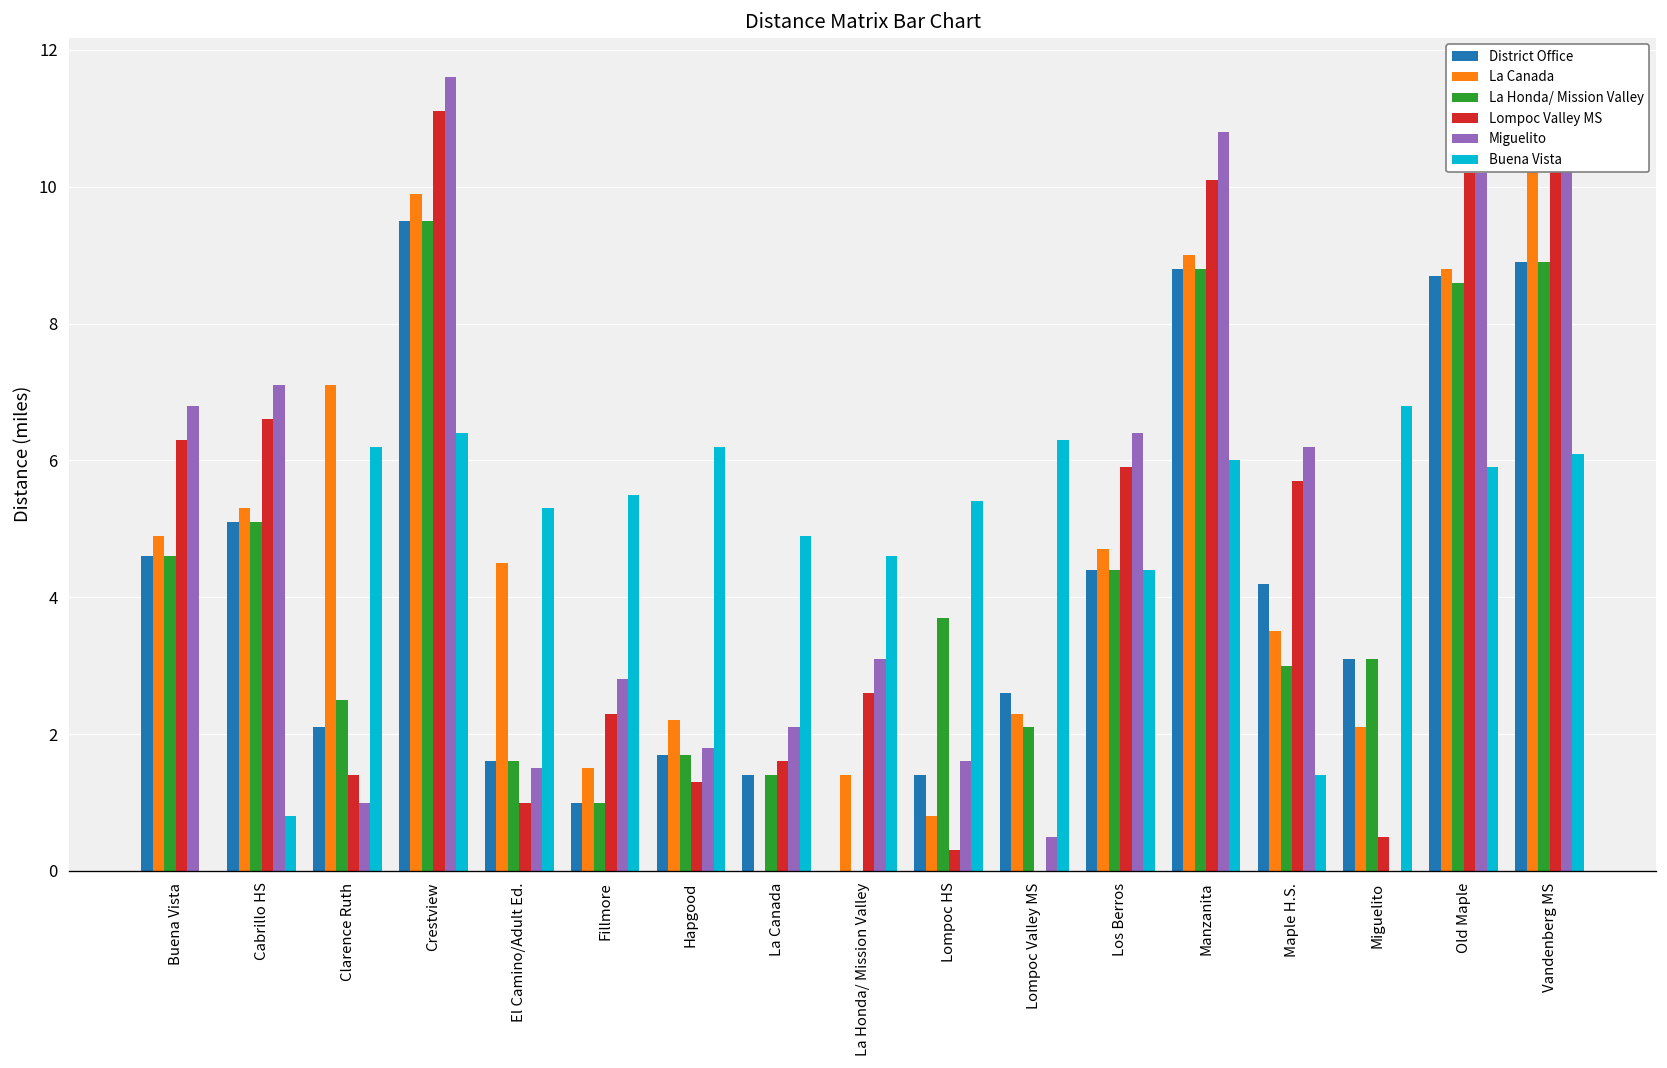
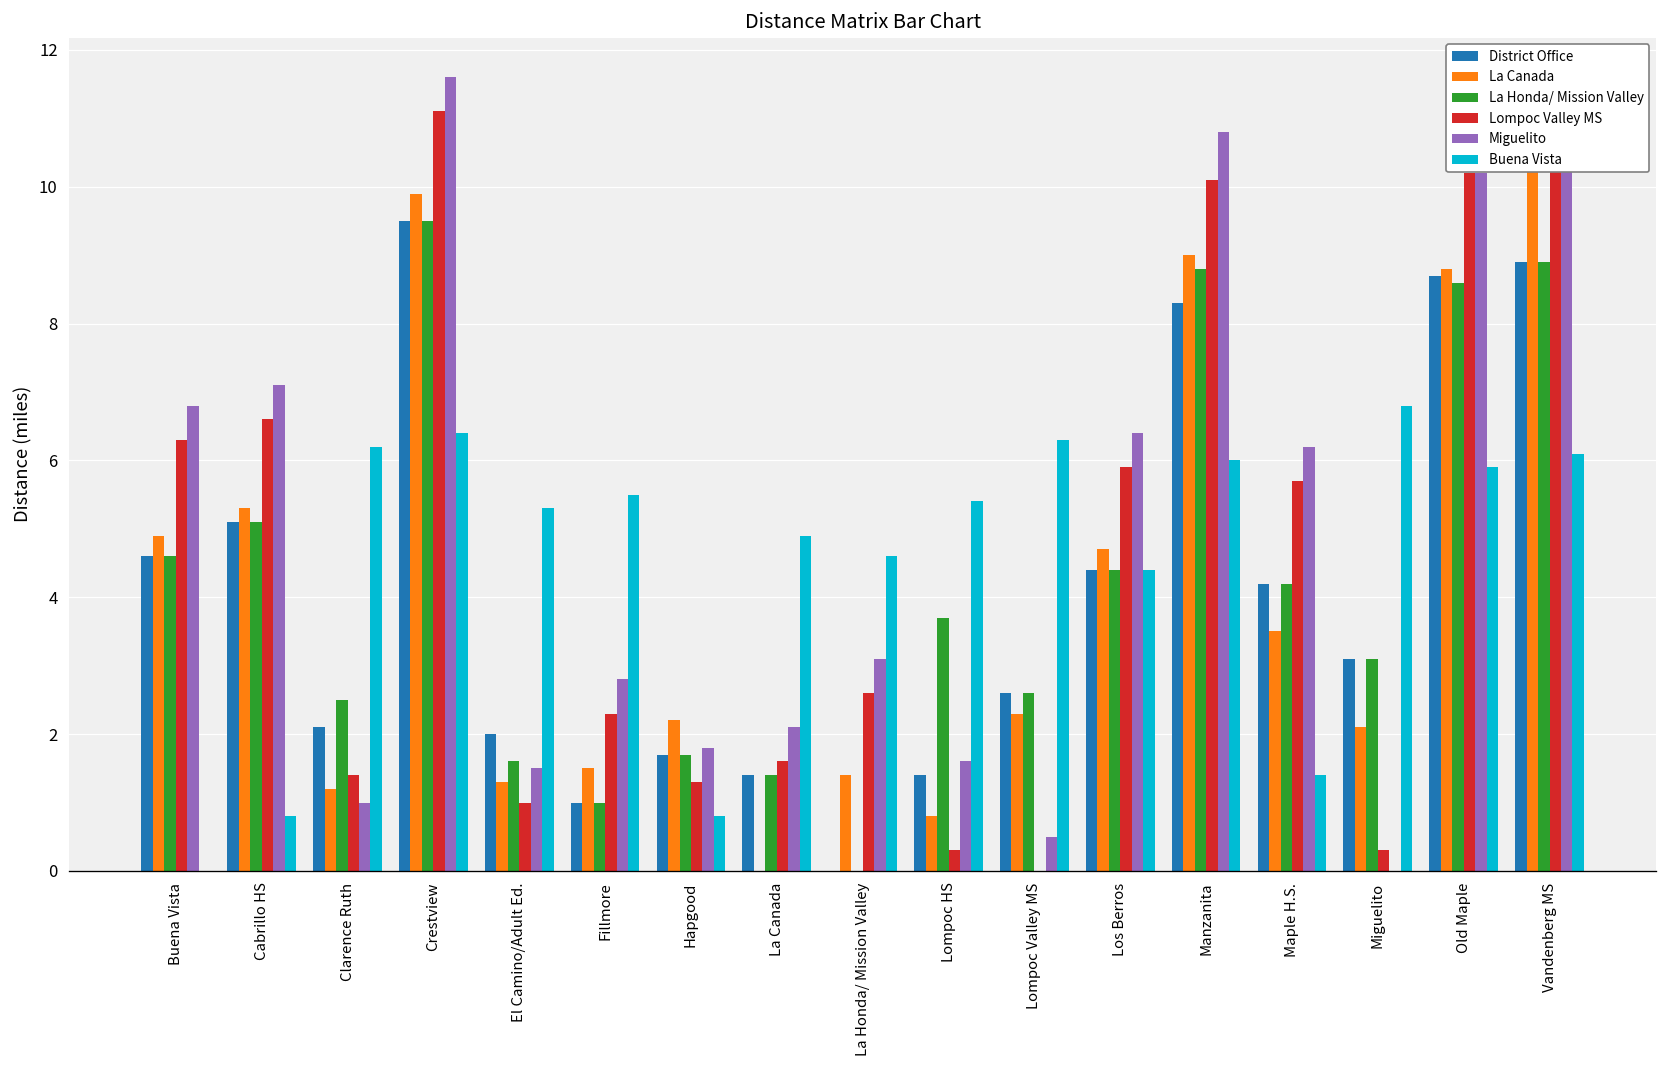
La Canada, Clarence Ruth: 7.1 -> 1.2
District Office, El Camino/Adult Ed.: 1.6 -> 2.0
La Canada, El Camino/Adult Ed.: 4.5 -> 1.3
Buena Vista, Hapgood: 6.2 -> 0.8
La Honda/ Mission Valley, Lompoc Valley MS: 2.1 -> 2.6
District Office, Manzanita: 8.8 -> 8.3
La Honda/ Mission Valley, Maple H.S.: 3.0 -> 4.2
Lompoc Valley MS, Miguelito: 0.5 -> 0.3
